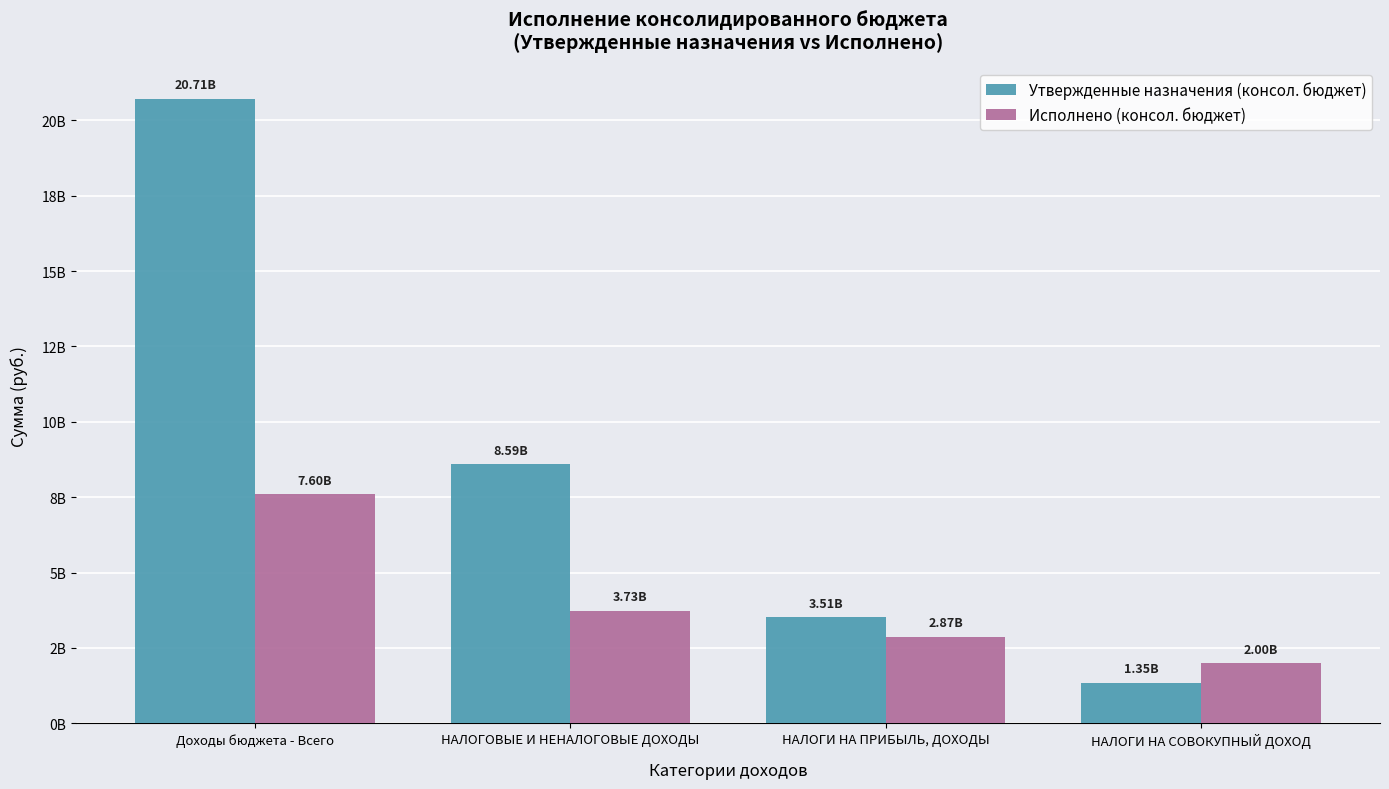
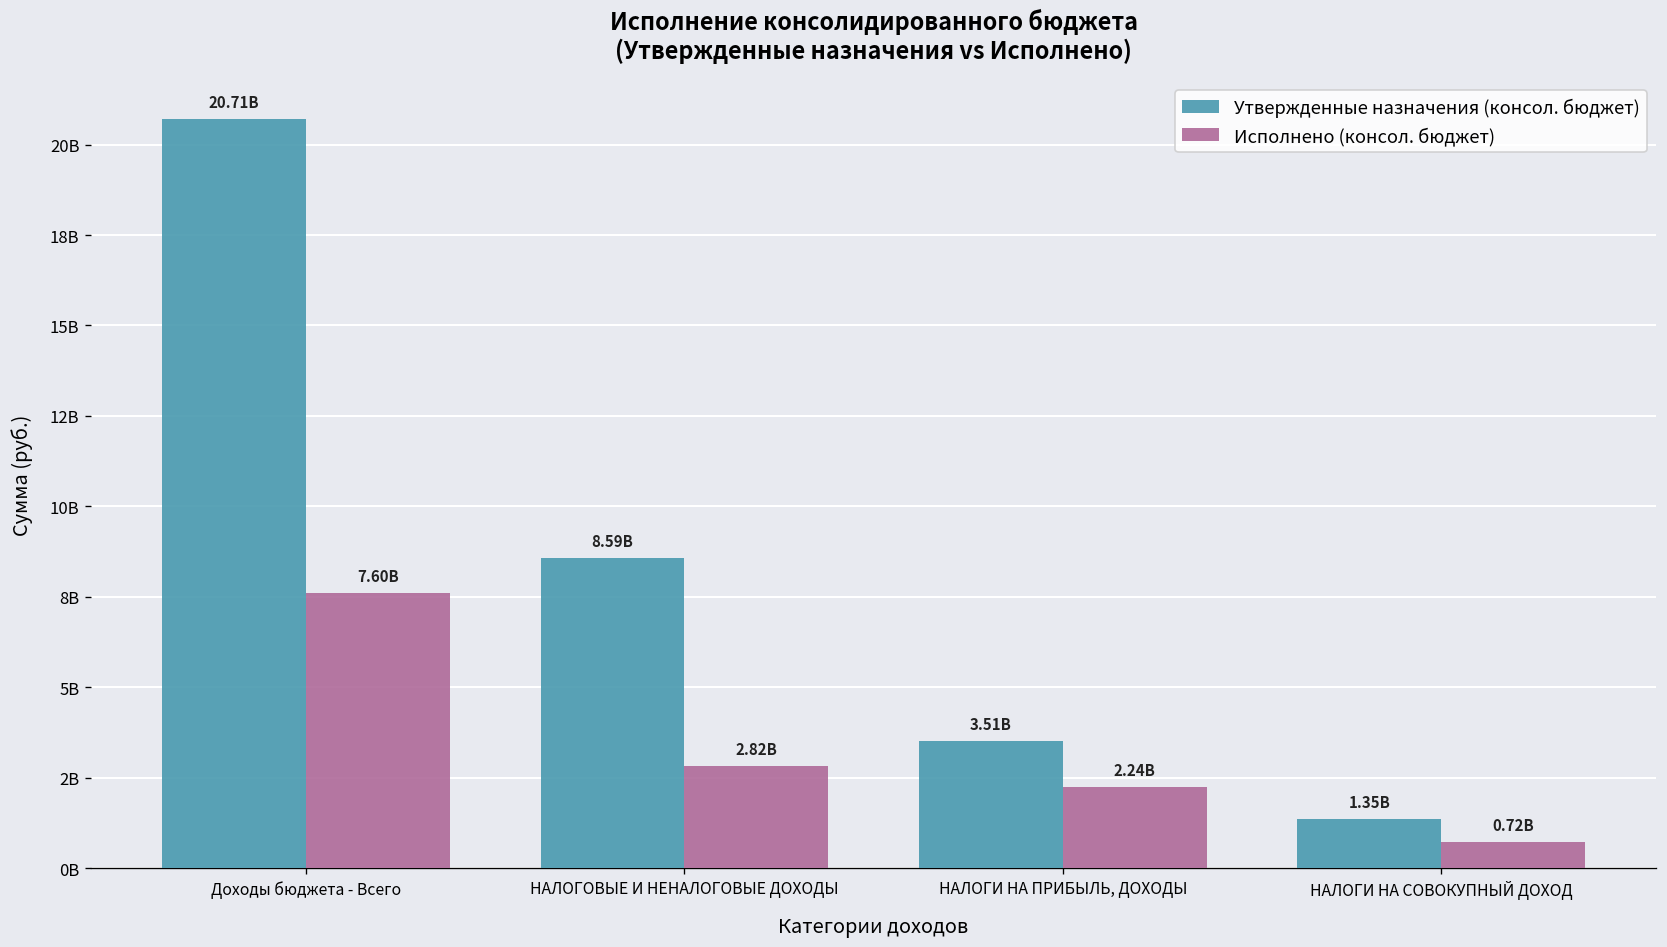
Исполнено (консол. бюджет), НАЛОГОВЫЕ И НЕНАЛОГОВЫЕ ДОХОДЫ: 3.73B -> 2.82B
Исполнено (консол. бюджет), НАЛОГИ НА ПРИБЫЛЬ, ДОХОДЫ: 2.87B -> 2.24B
Исполнено (консол. бюджет), НАЛОГИ НА СОВОКУПНЫЙ ДОХОД: 2.00B -> 0.72B
